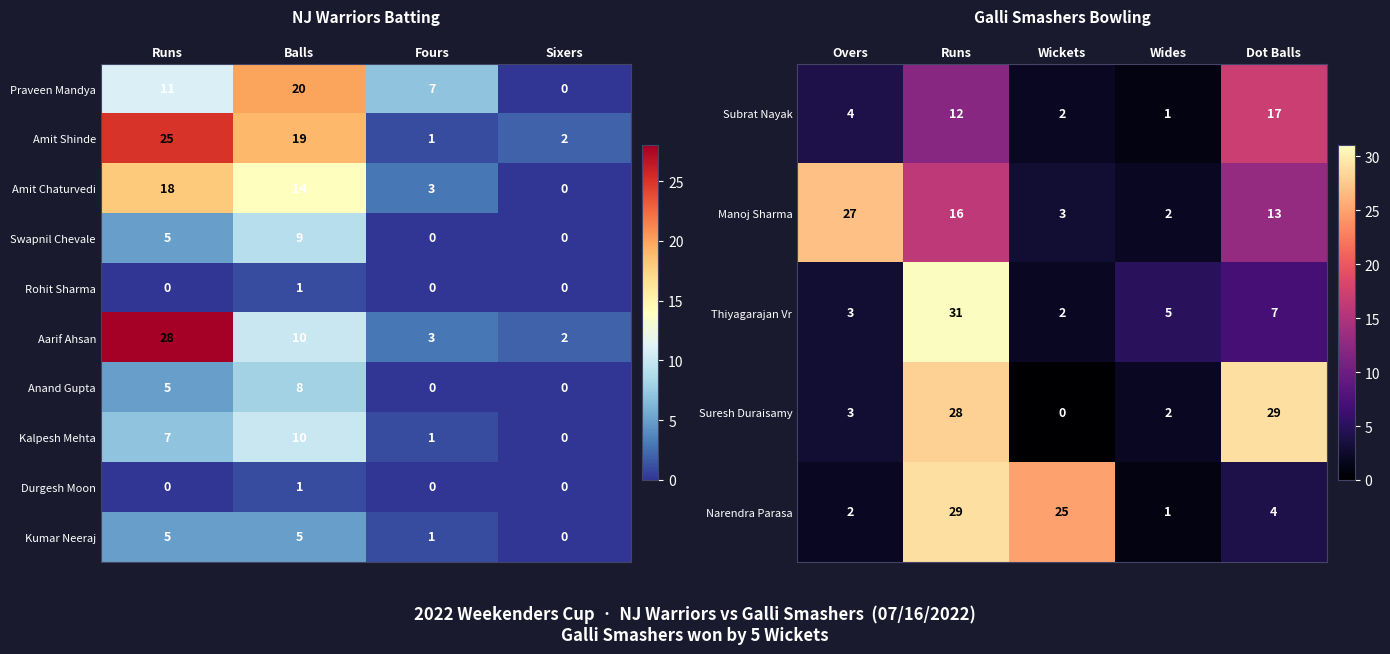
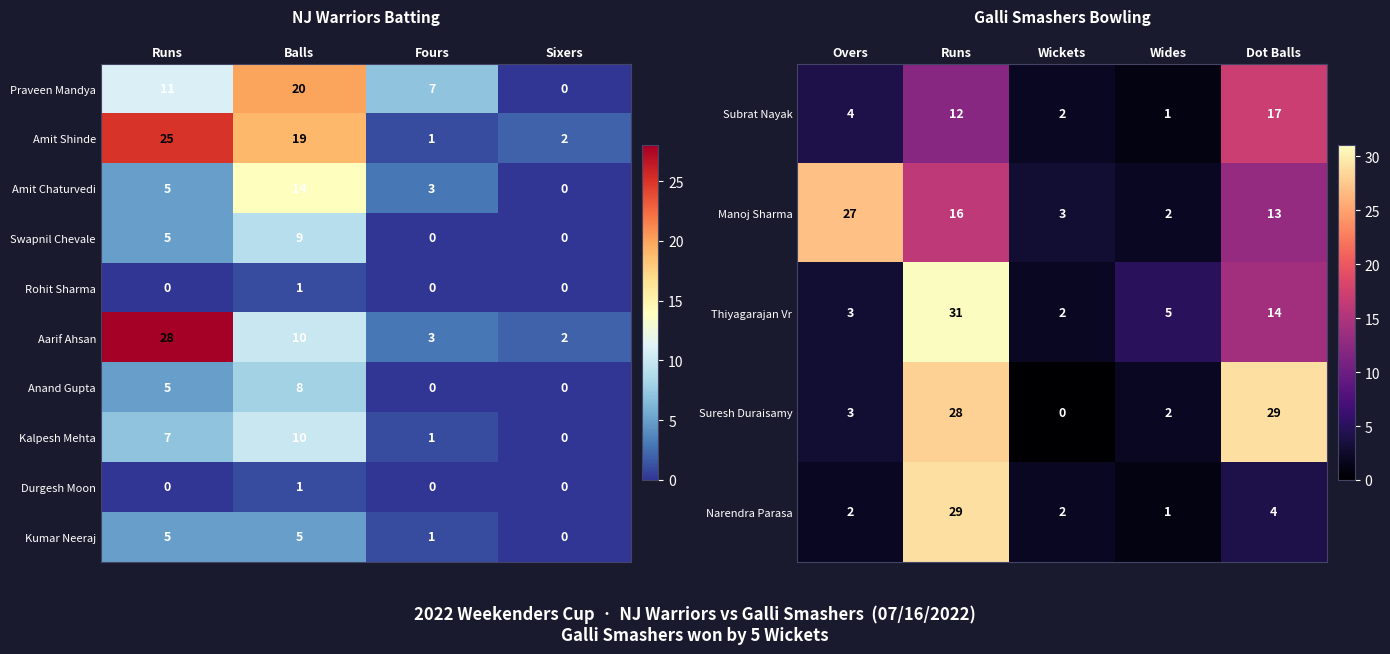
NJ Warriors Batting, Amit Chaturvedi, Runs: 18 -> 5
Galli Smashers Bowling, Thiyagarajan Vr, Dot Balls: 7 -> 14
Galli Smashers Bowling, Narendra Parasa, Wickets: 25 -> 2
